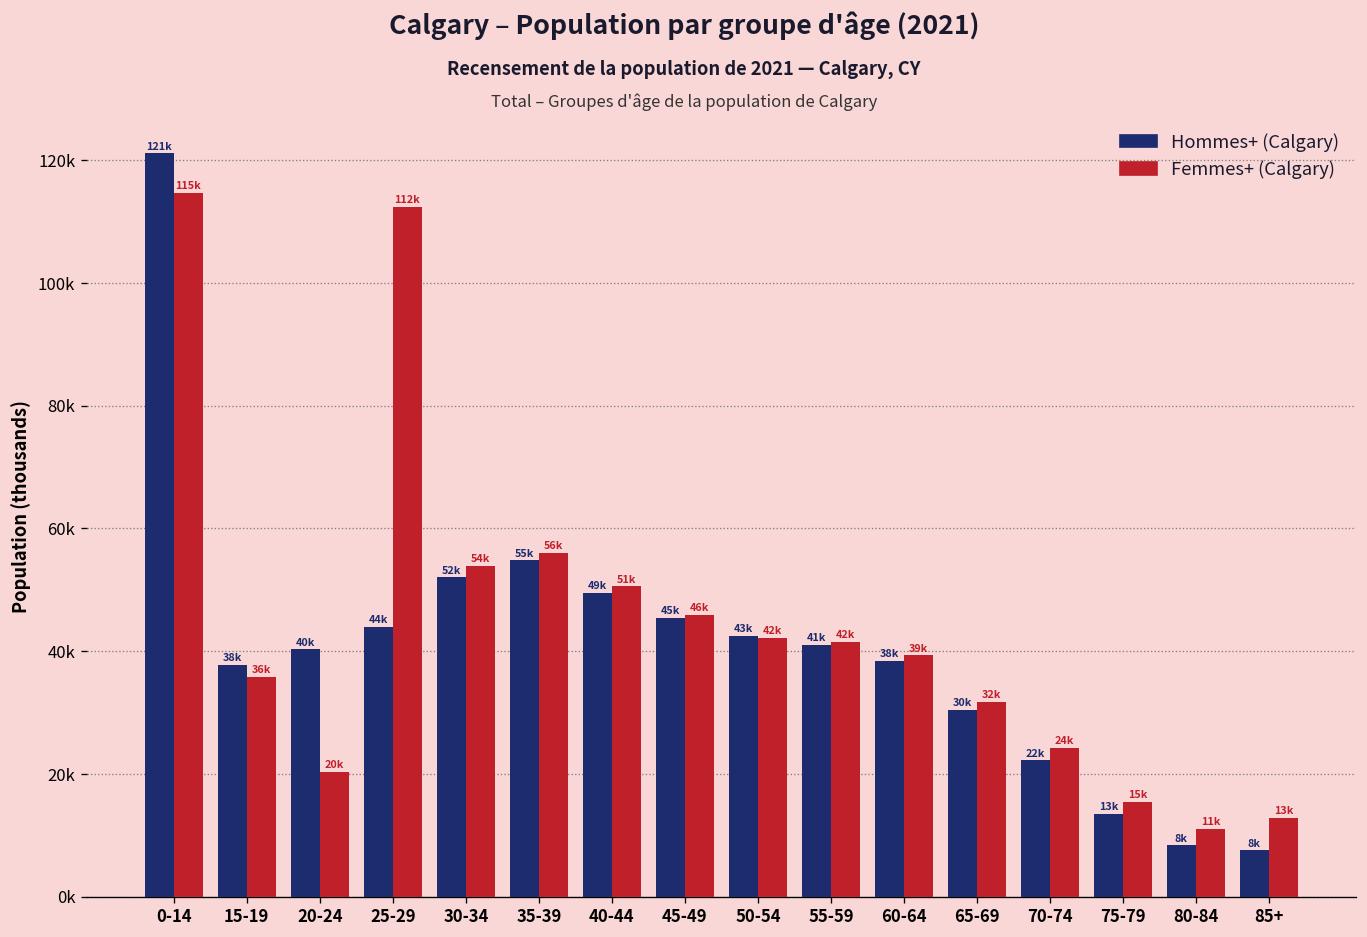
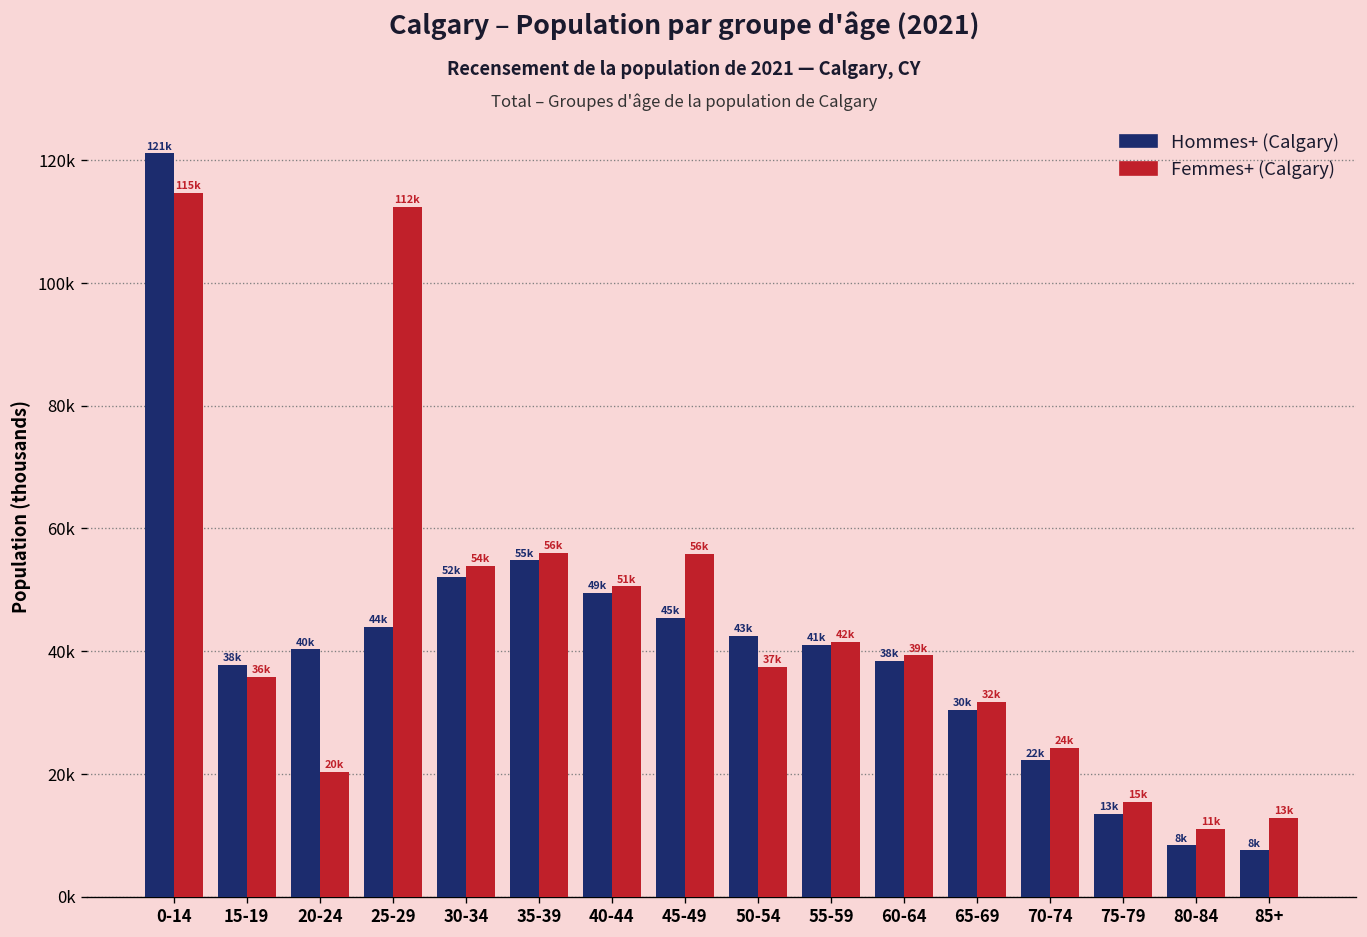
Femmes+ (Calgary), 45-49: 46k -> 56k
Femmes+ (Calgary), 50-54: 42k -> 37k
